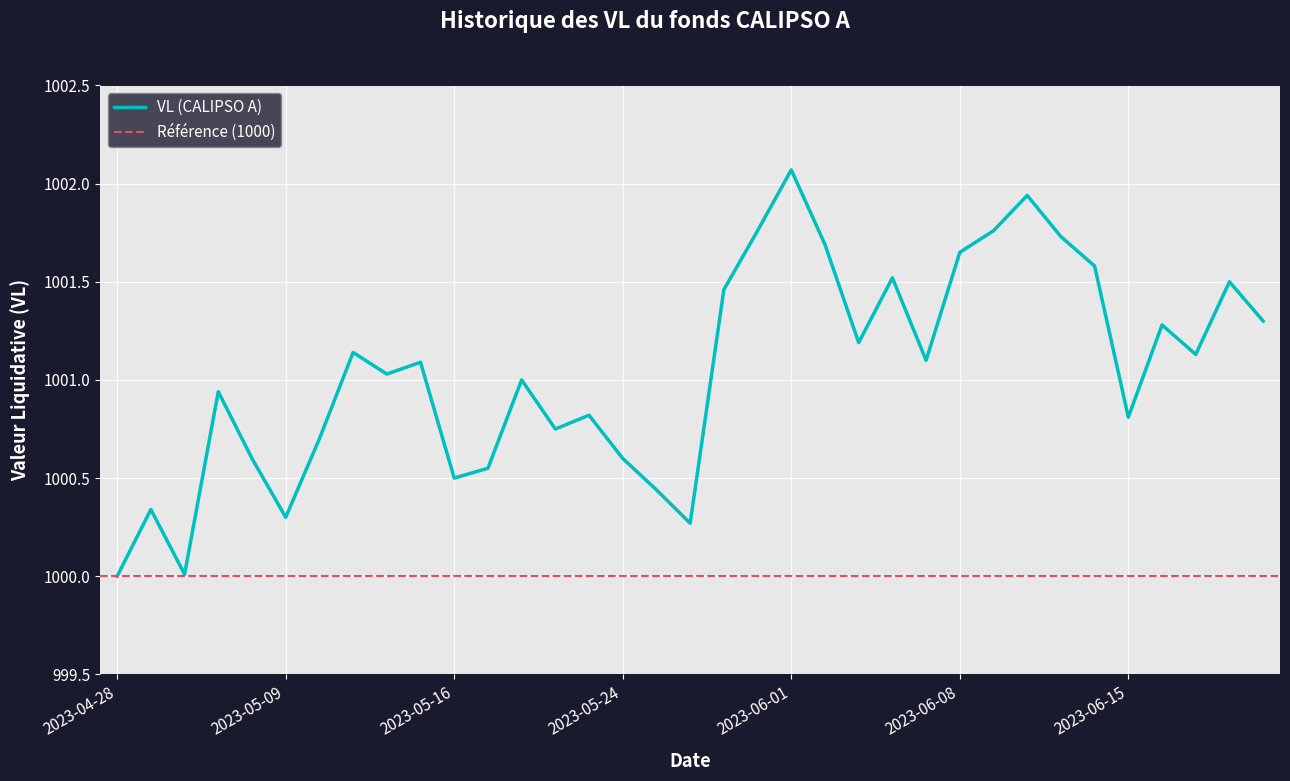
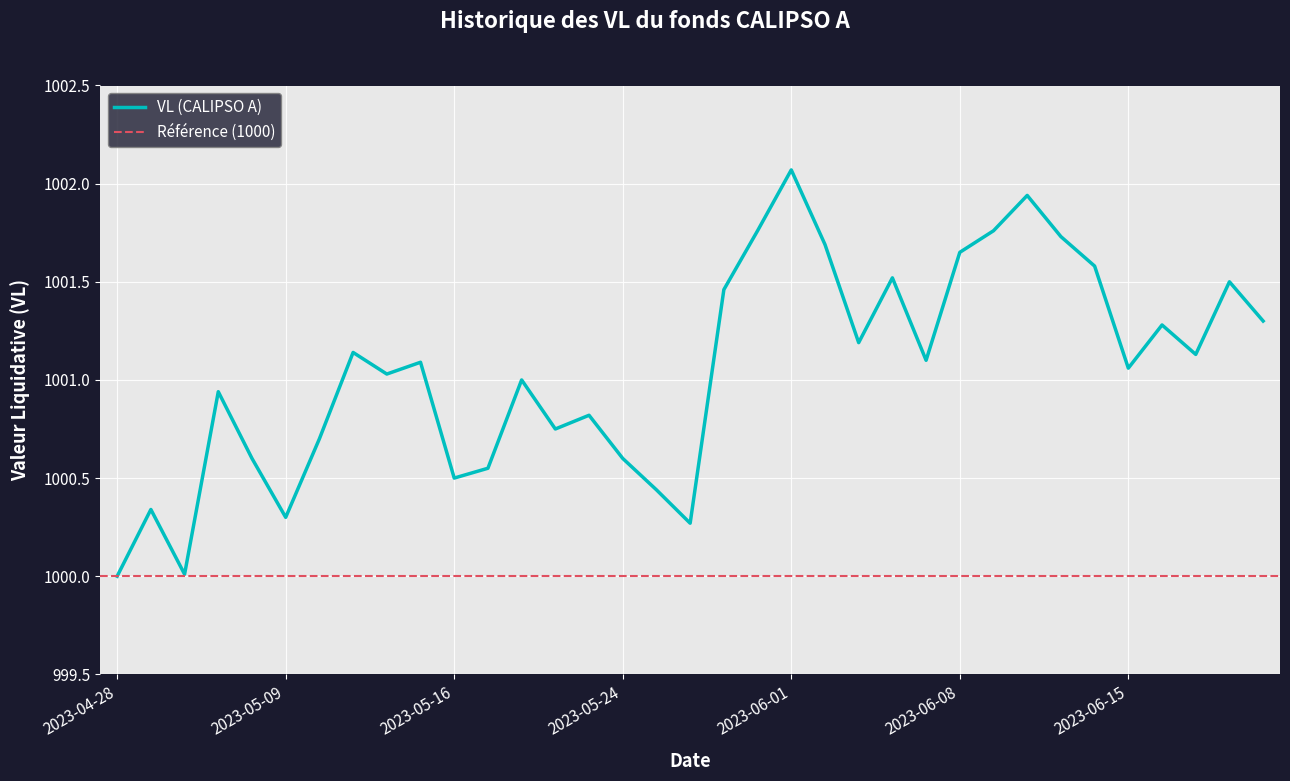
2023-06-15: 1000.81 -> 1001.06
